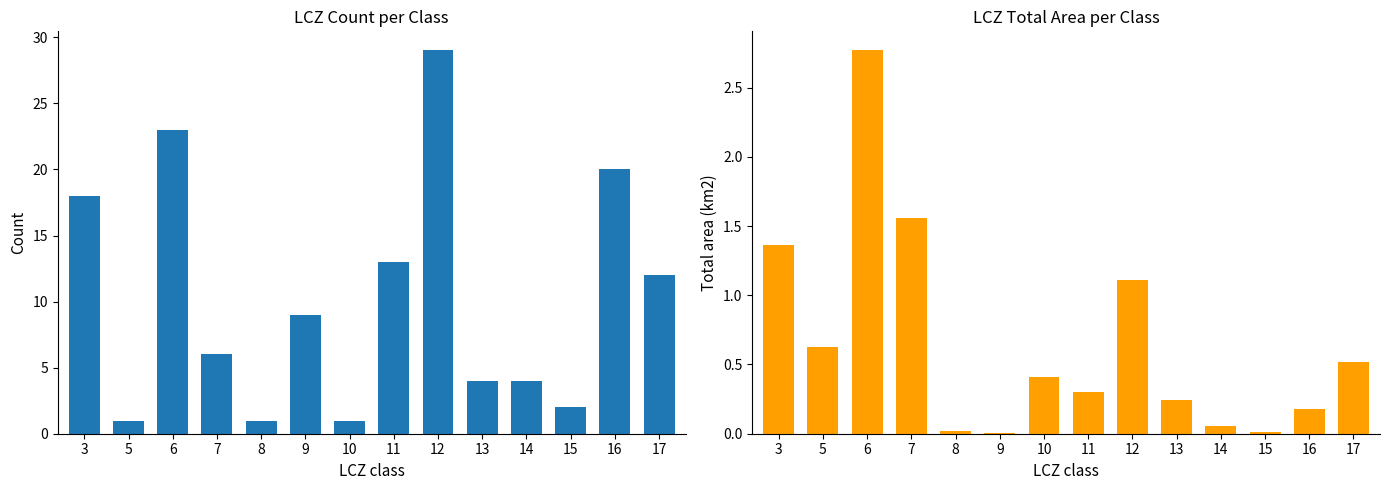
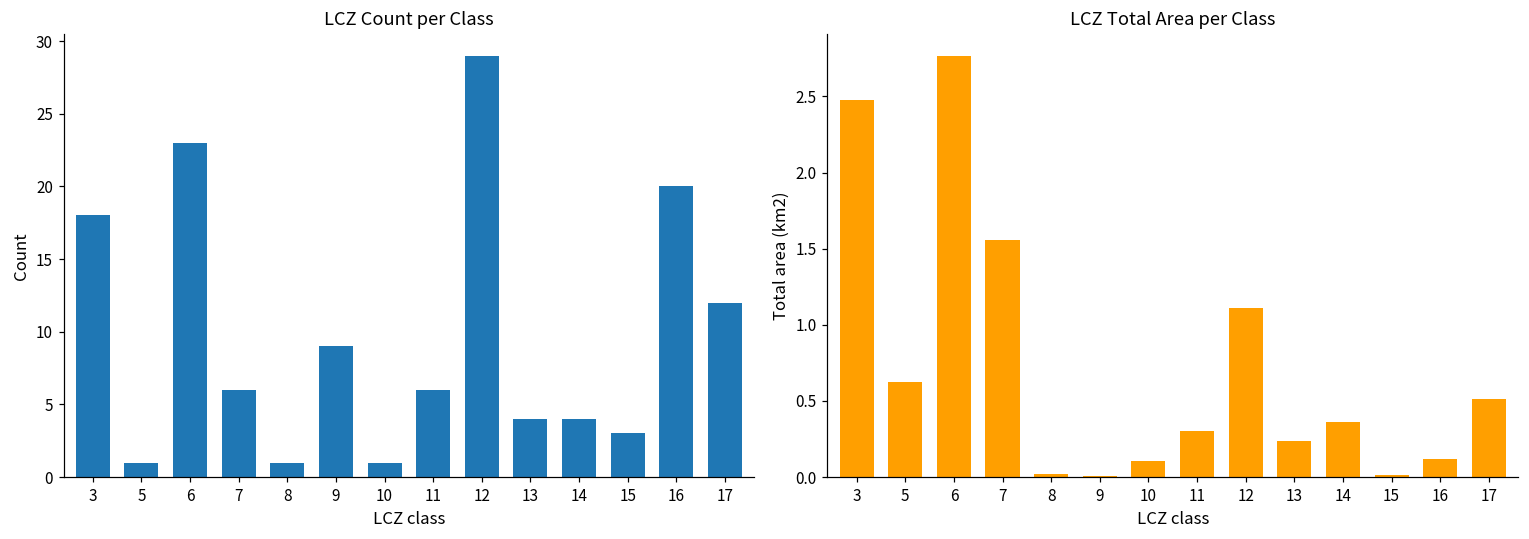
LCZ Count per Class, 11: 13 -> 6
LCZ Count per Class, 15: 2 -> 3
LCZ Total Area per Class, 3: 1.36 -> 2.48
LCZ Total Area per Class, 10: 0.41 -> 0.10
LCZ Total Area per Class, 14: 0.06 -> 0.36
LCZ Total Area per Class, 16: 0.18 -> 0.12
